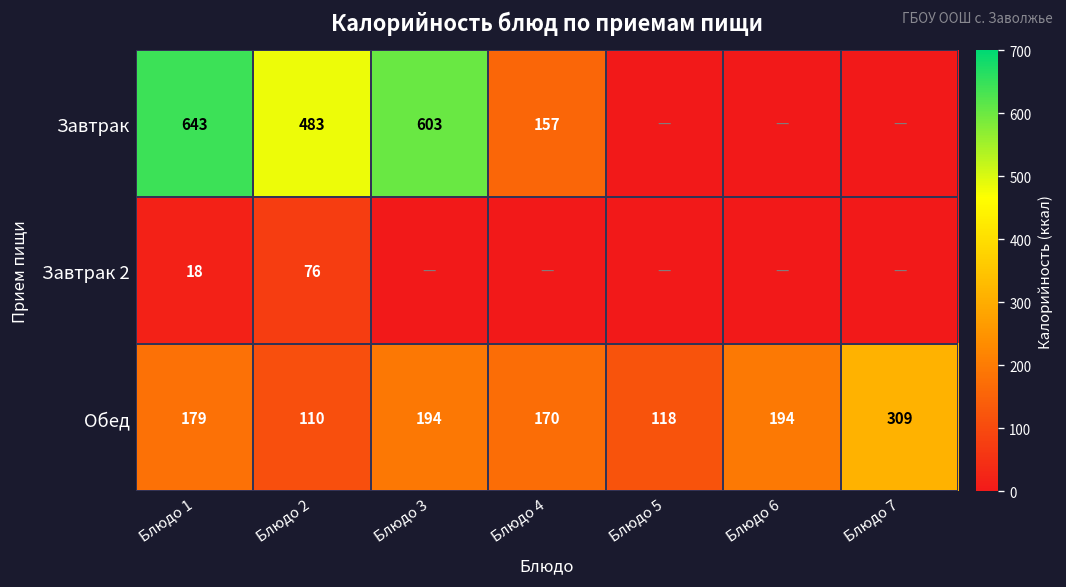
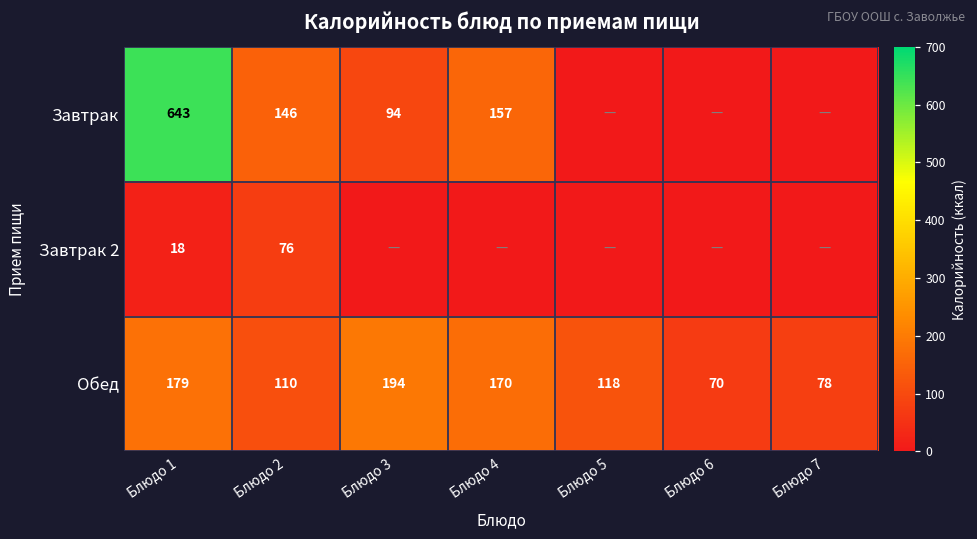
Завтрак, Блюдо 2: 483 -> 146
Завтрак, Блюдо 3: 603 -> 94
Обед, Блюдо 6: 194 -> 70
Обед, Блюдо 7: 309 -> 78
